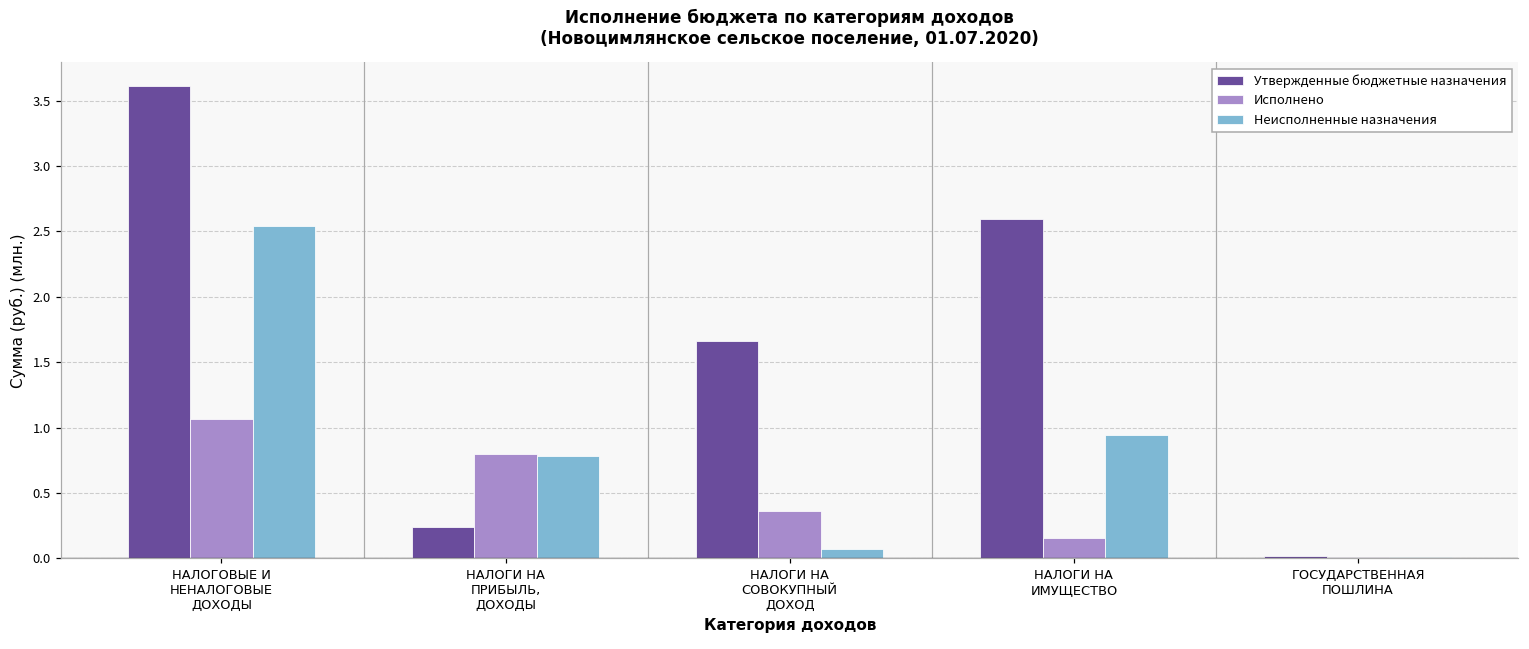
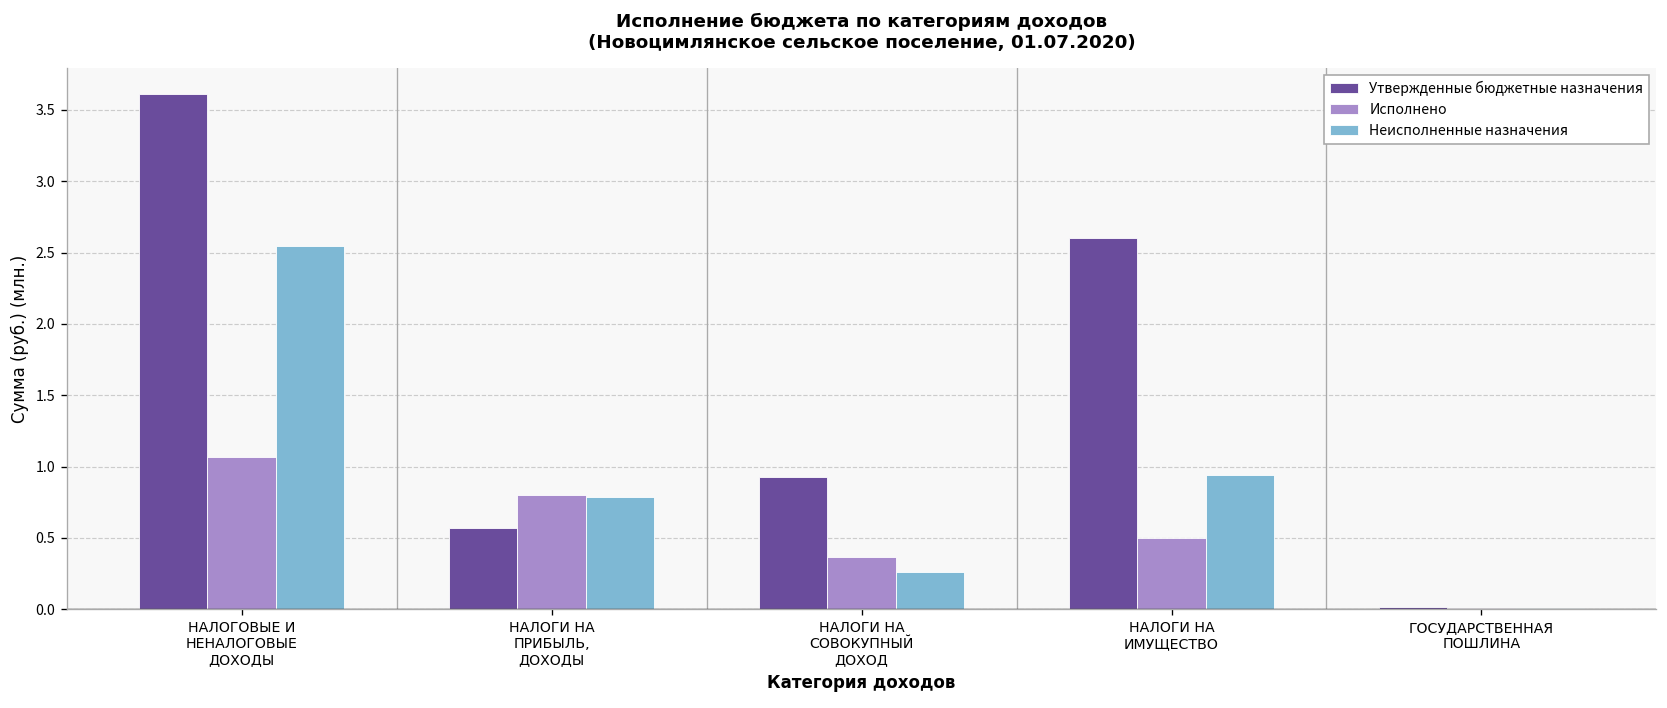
Утвержденные бюджетные назначения, НАЛОГИ НА ПРИБЫЛЬ, ДОХОДЫ: 0.24 -> 0.57
Утвержденные бюджетные назначения, НАЛОГИ НА СОВОКУПНЫЙ ДОХОД: 1.67 -> 0.93
Неисполненные назначения, НАЛОГИ НА СОВОКУПНЫЙ ДОХОД: 0.07 -> 0.26
Исполнено, НАЛОГИ НА ИМУЩЕСТВО: 0.16 -> 0.50
